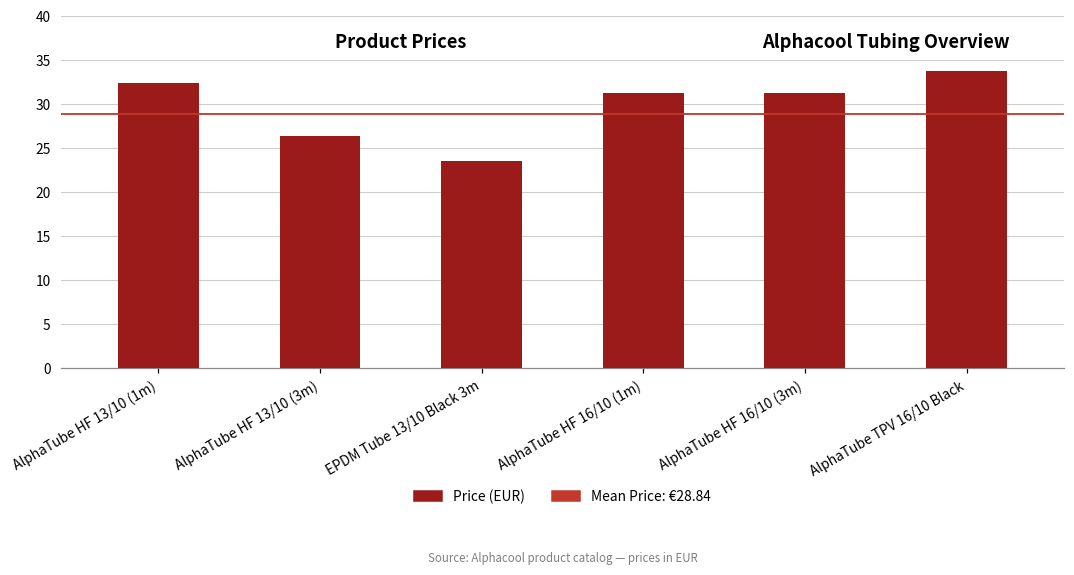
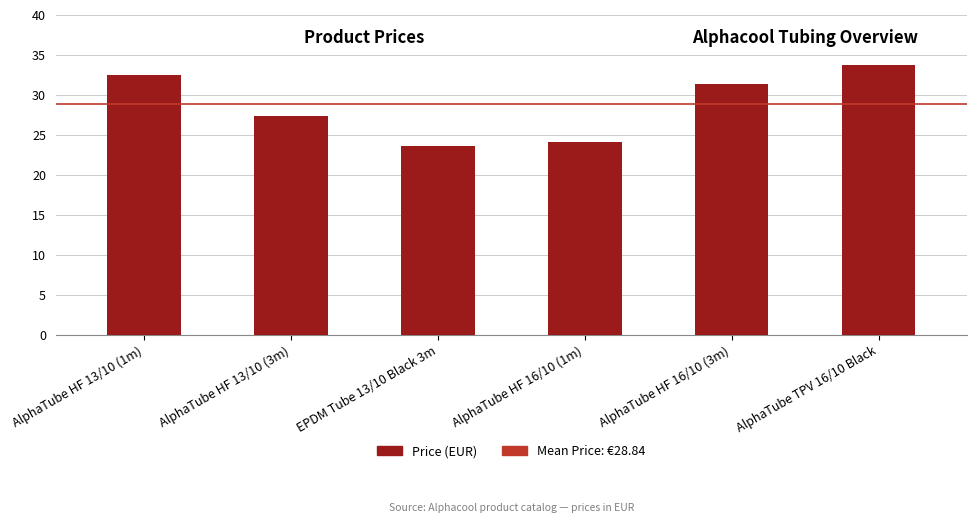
AlphaTube HF 13/10 (3m): 26 -> 27
AlphaTube HF 16/10 (1m): 31 -> 24
